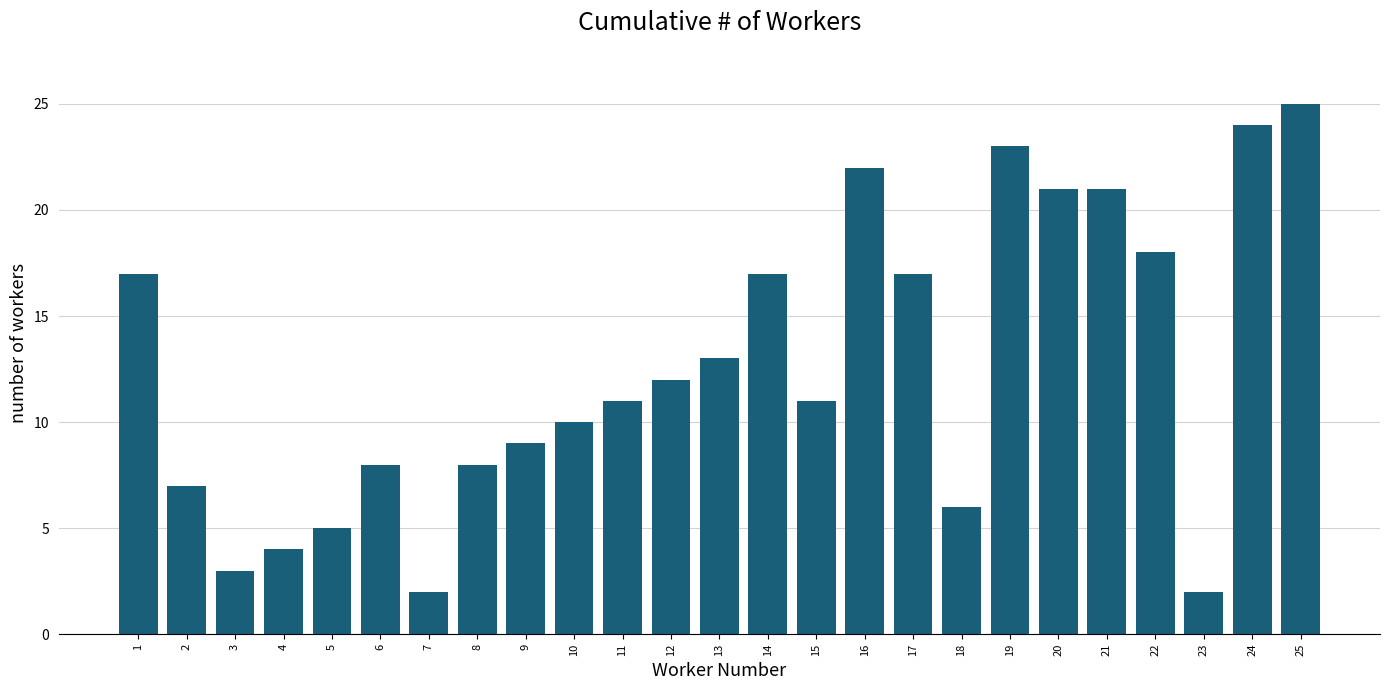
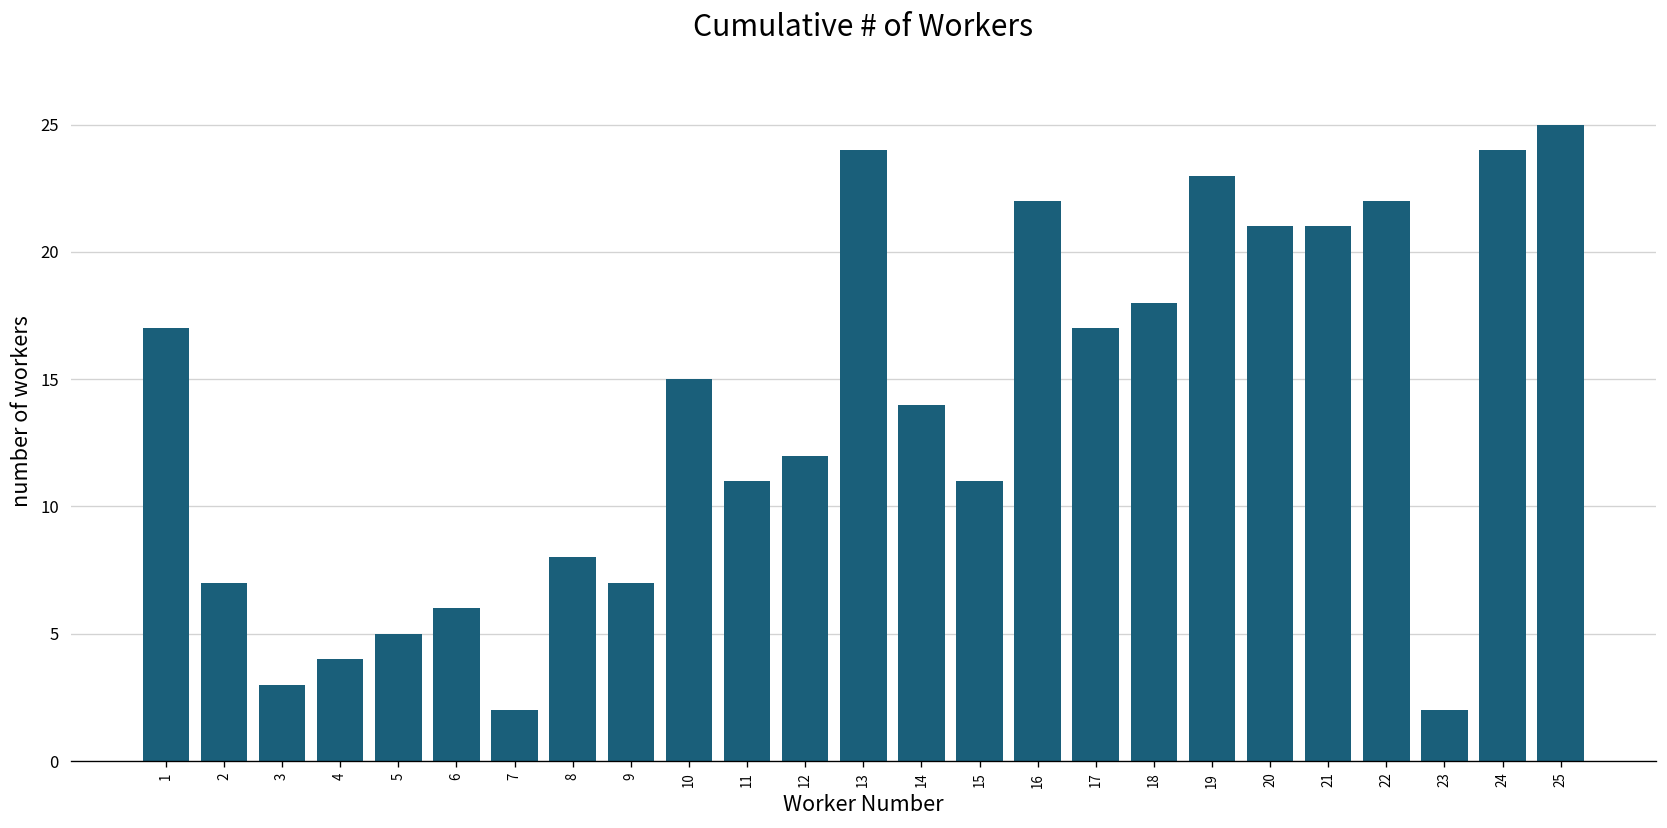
6: 8 -> 6
9: 9 -> 7
10: 10 -> 15
13: 13 -> 24
14: 17 -> 14
18: 6 -> 18
22: 18 -> 22
